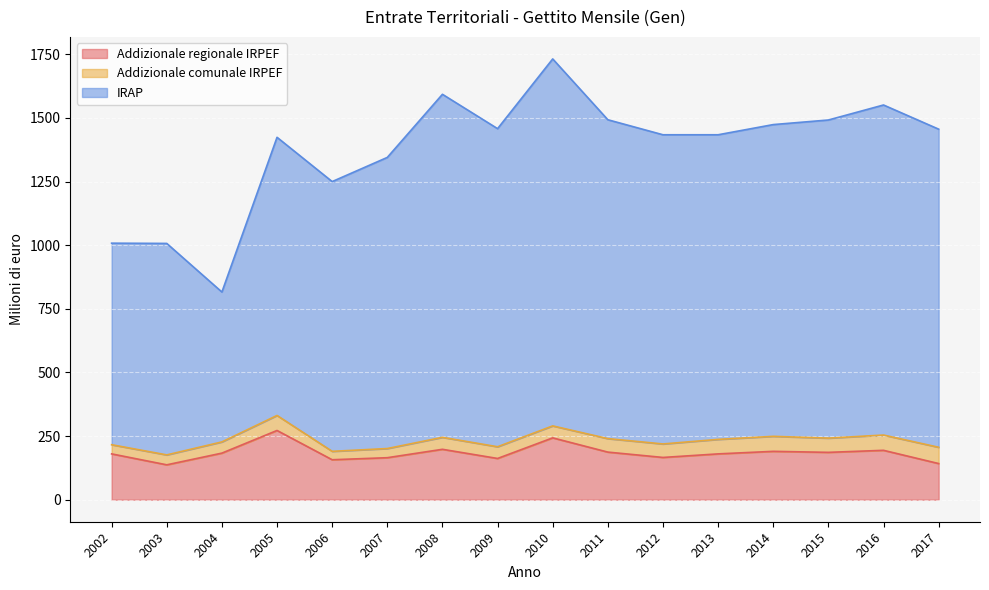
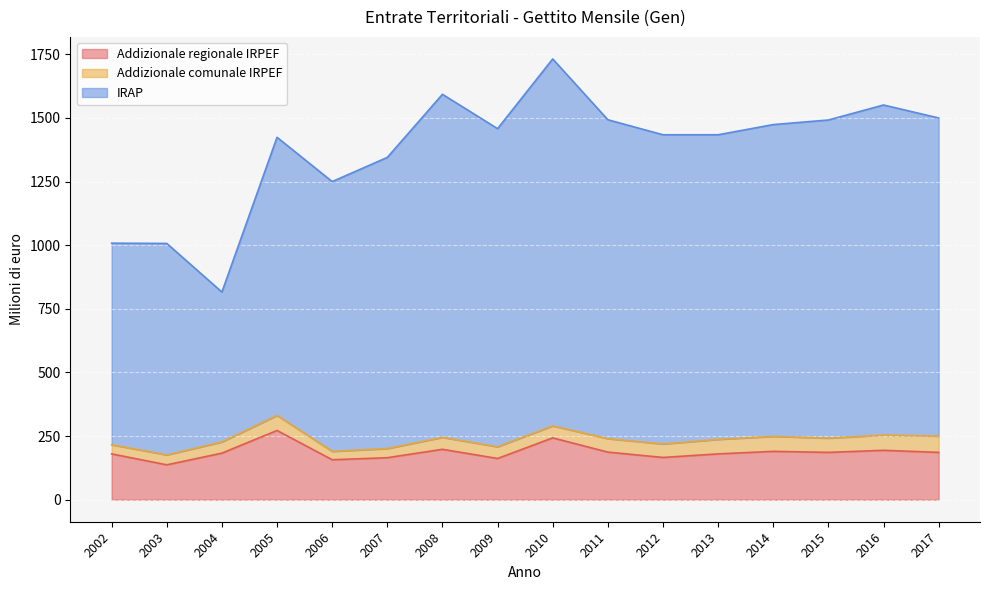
Addizionale regionale IRPEF, 2017: 140 -> 190
